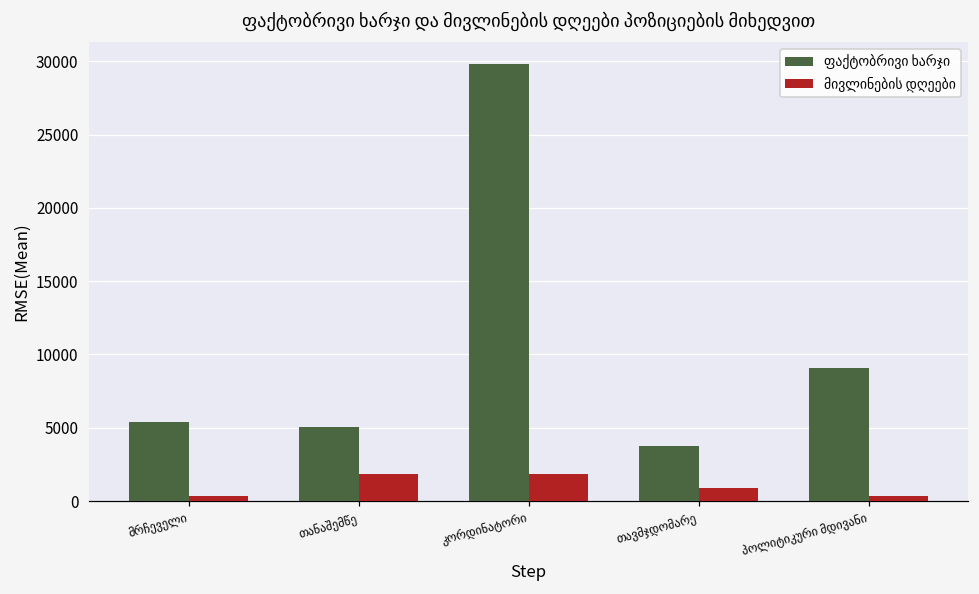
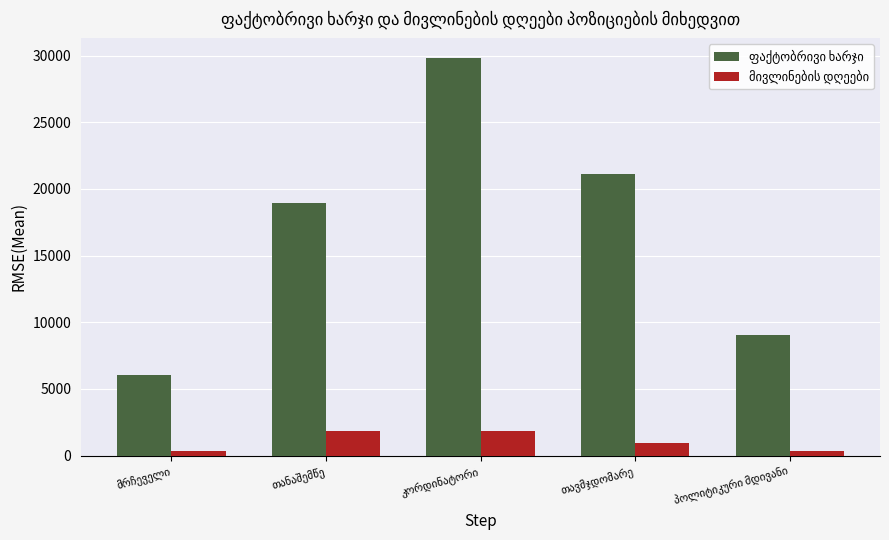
ფაქტობრივი ხარჯი, მრჩეველი: 5400 -> 6000
ფაქტობრივი ხარჯი, თანაშემწე: 5100 -> 19000
ფაქტობრივი ხარჯი, თავმჯდომარე: 3800 -> 21100
